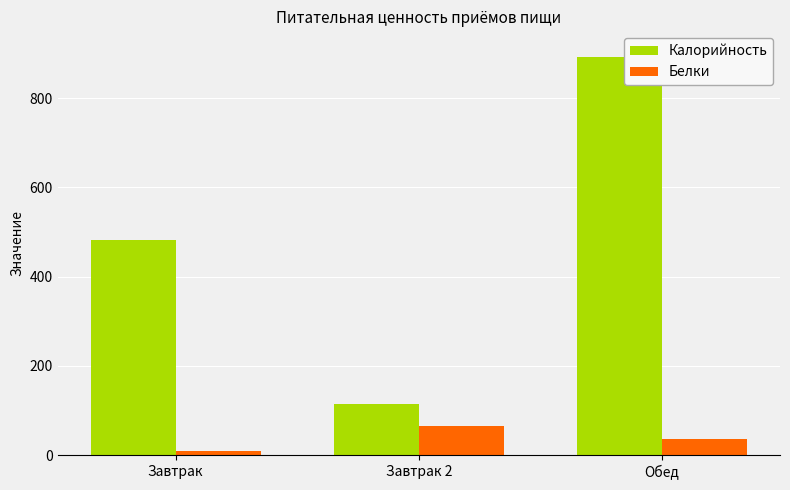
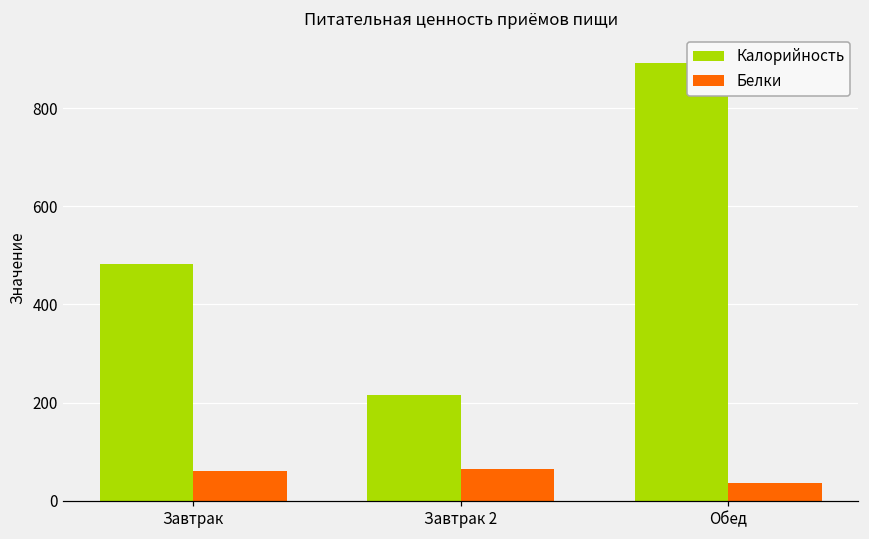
Белки, Завтрак: 10 -> 60
Калорийность, Завтрак 2: 110 -> 220
